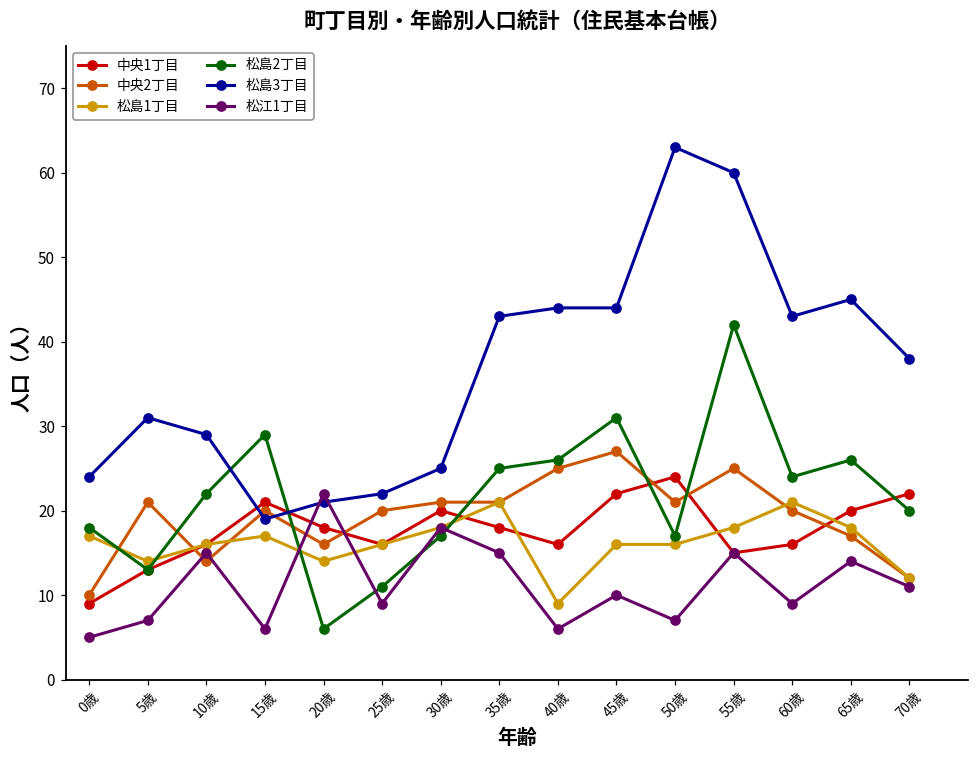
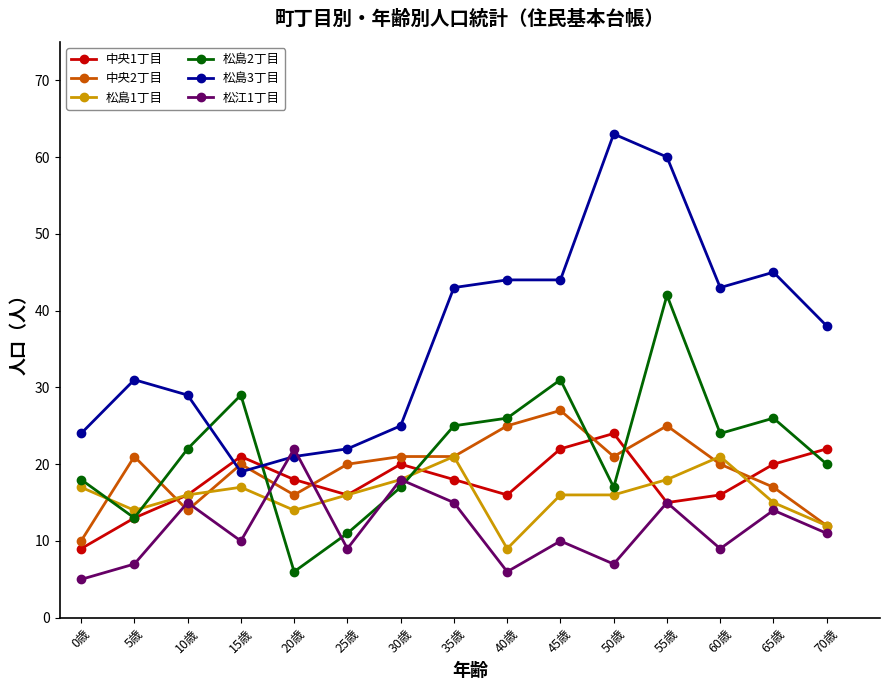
松江1丁目, 15歳: 6 -> 10
松島1丁目, 65歳: 18 -> 15
